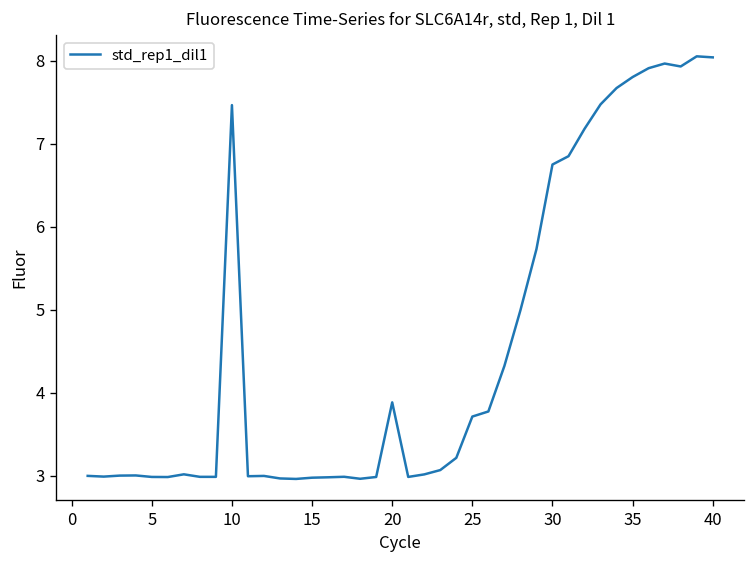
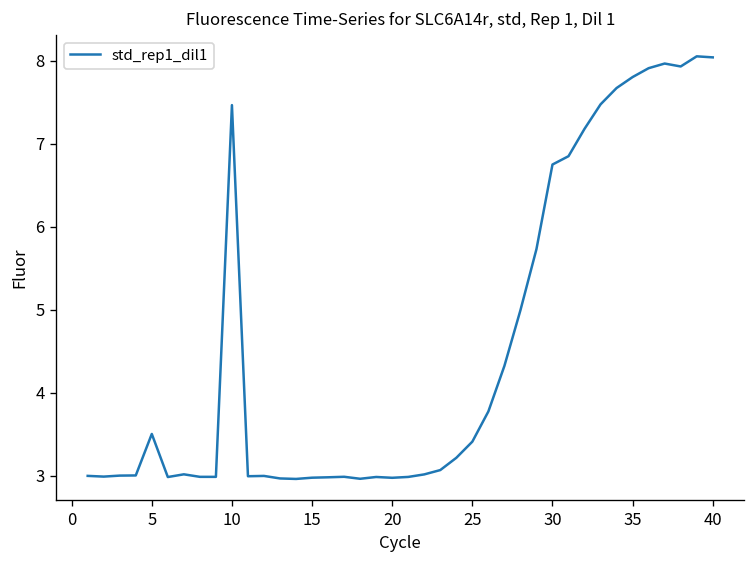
5: 3.0 -> 3.5
20: 3.9 -> 3.0
25: 3.7 -> 3.4
